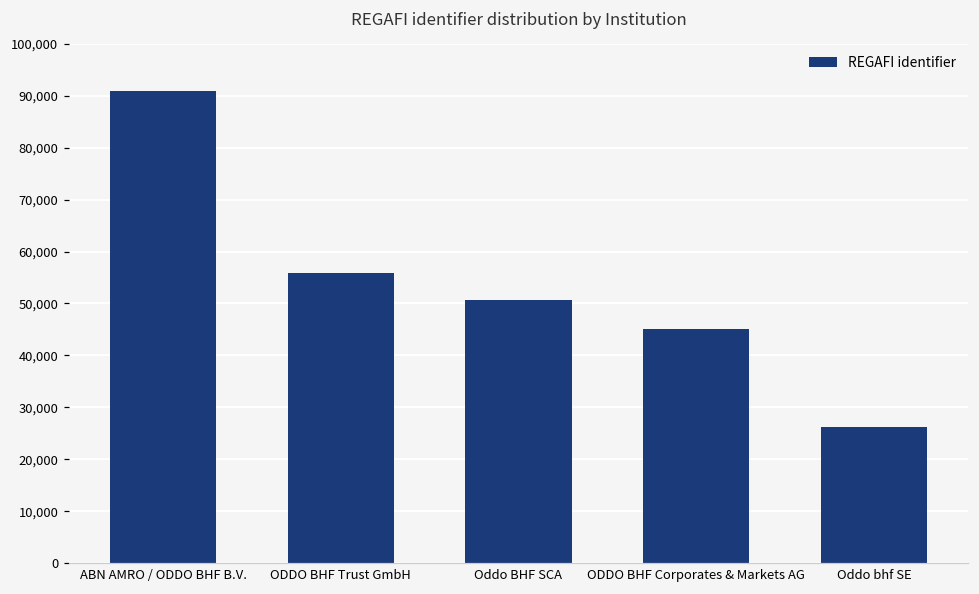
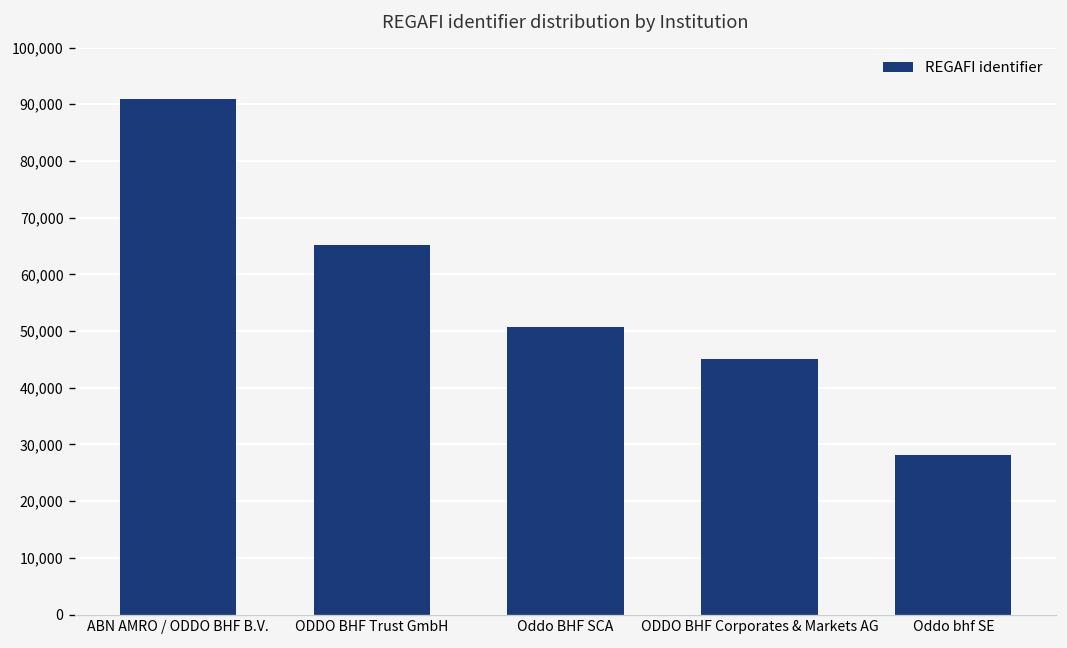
ODDO BHF Trust GmbH: 56,000 -> 65,000
Oddo bhf SE: 26,000 -> 28,000
